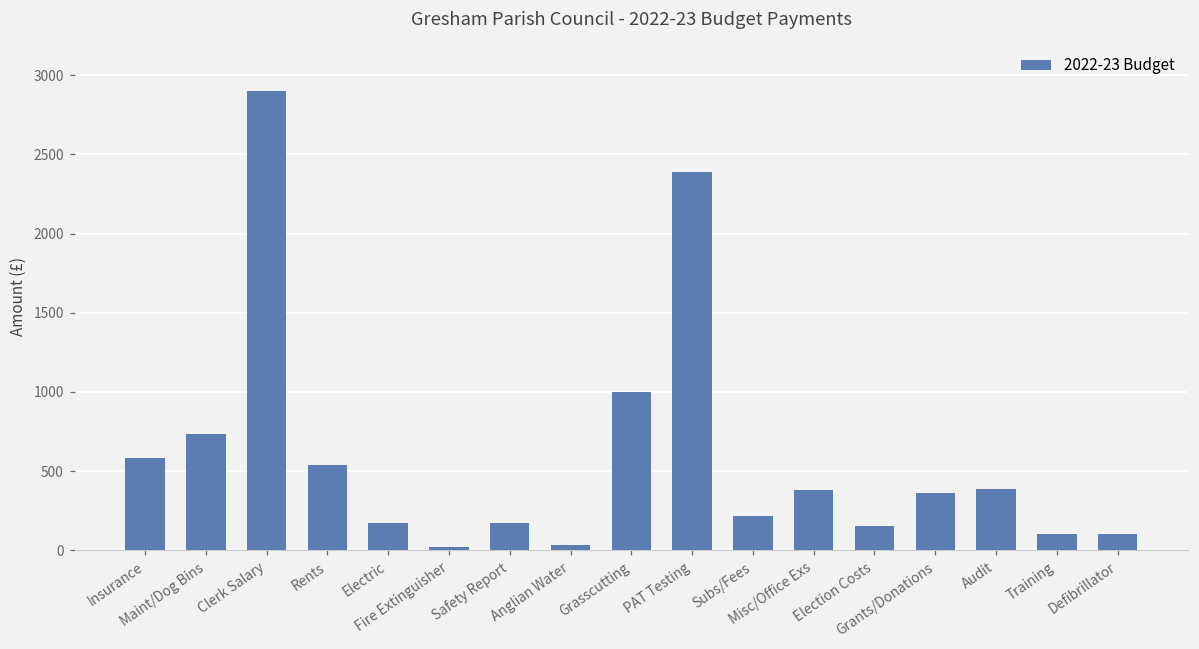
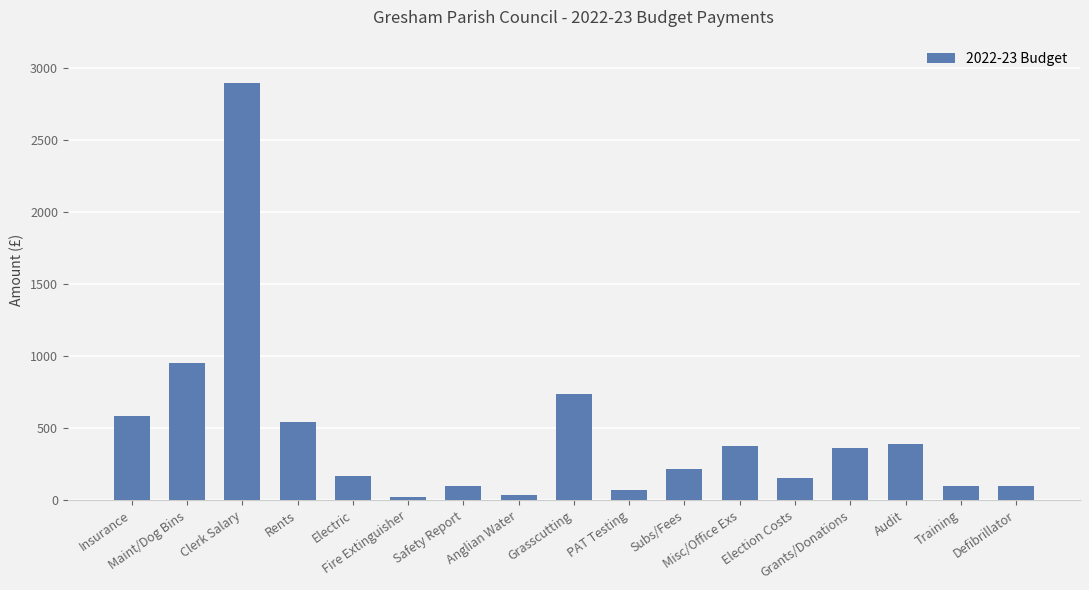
Maint/Dog Bins: 740 -> 950
Safety Report: 170 -> 100
Grasscutting: 1000 -> 740
PAT Testing: 2390 -> 70
